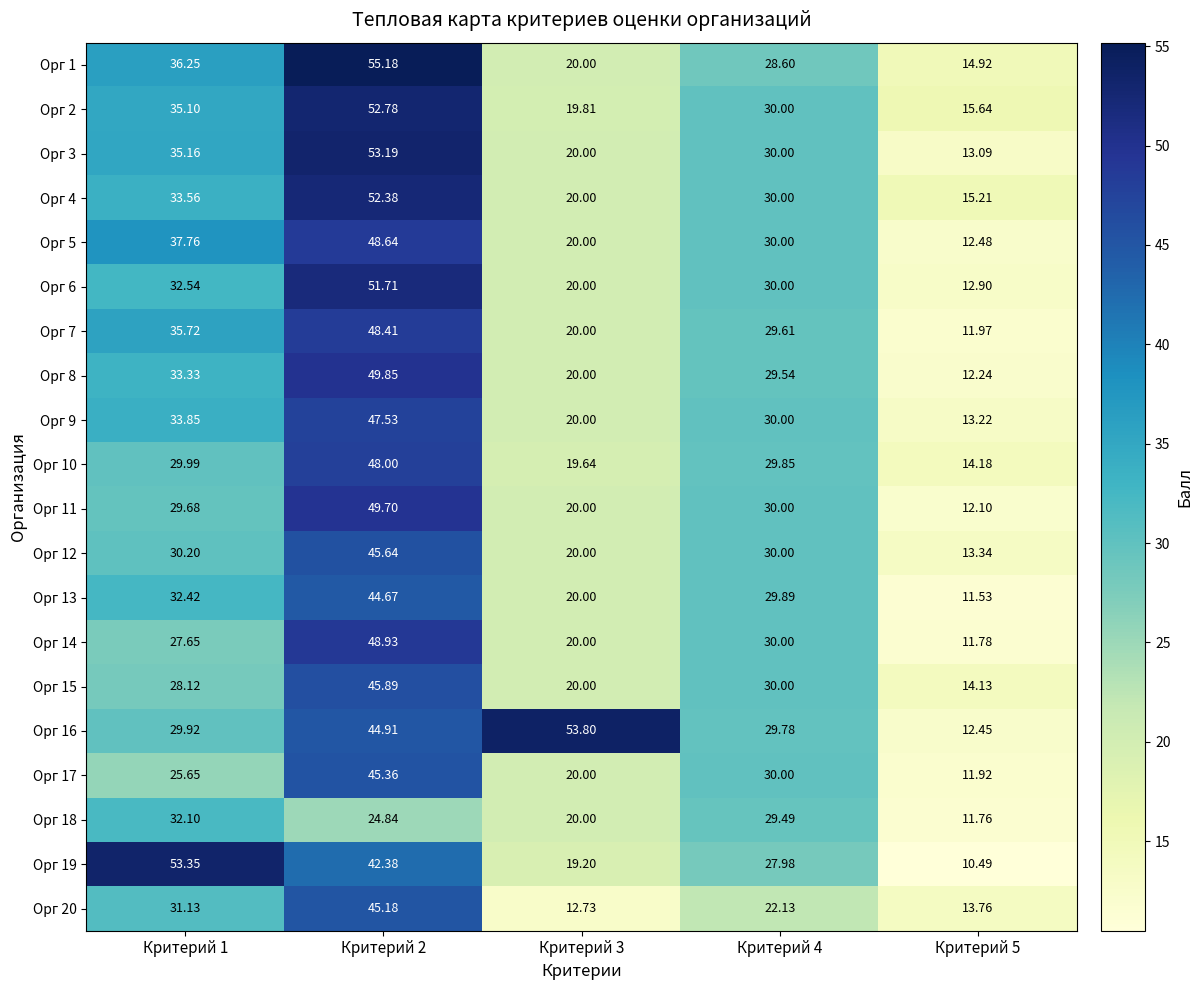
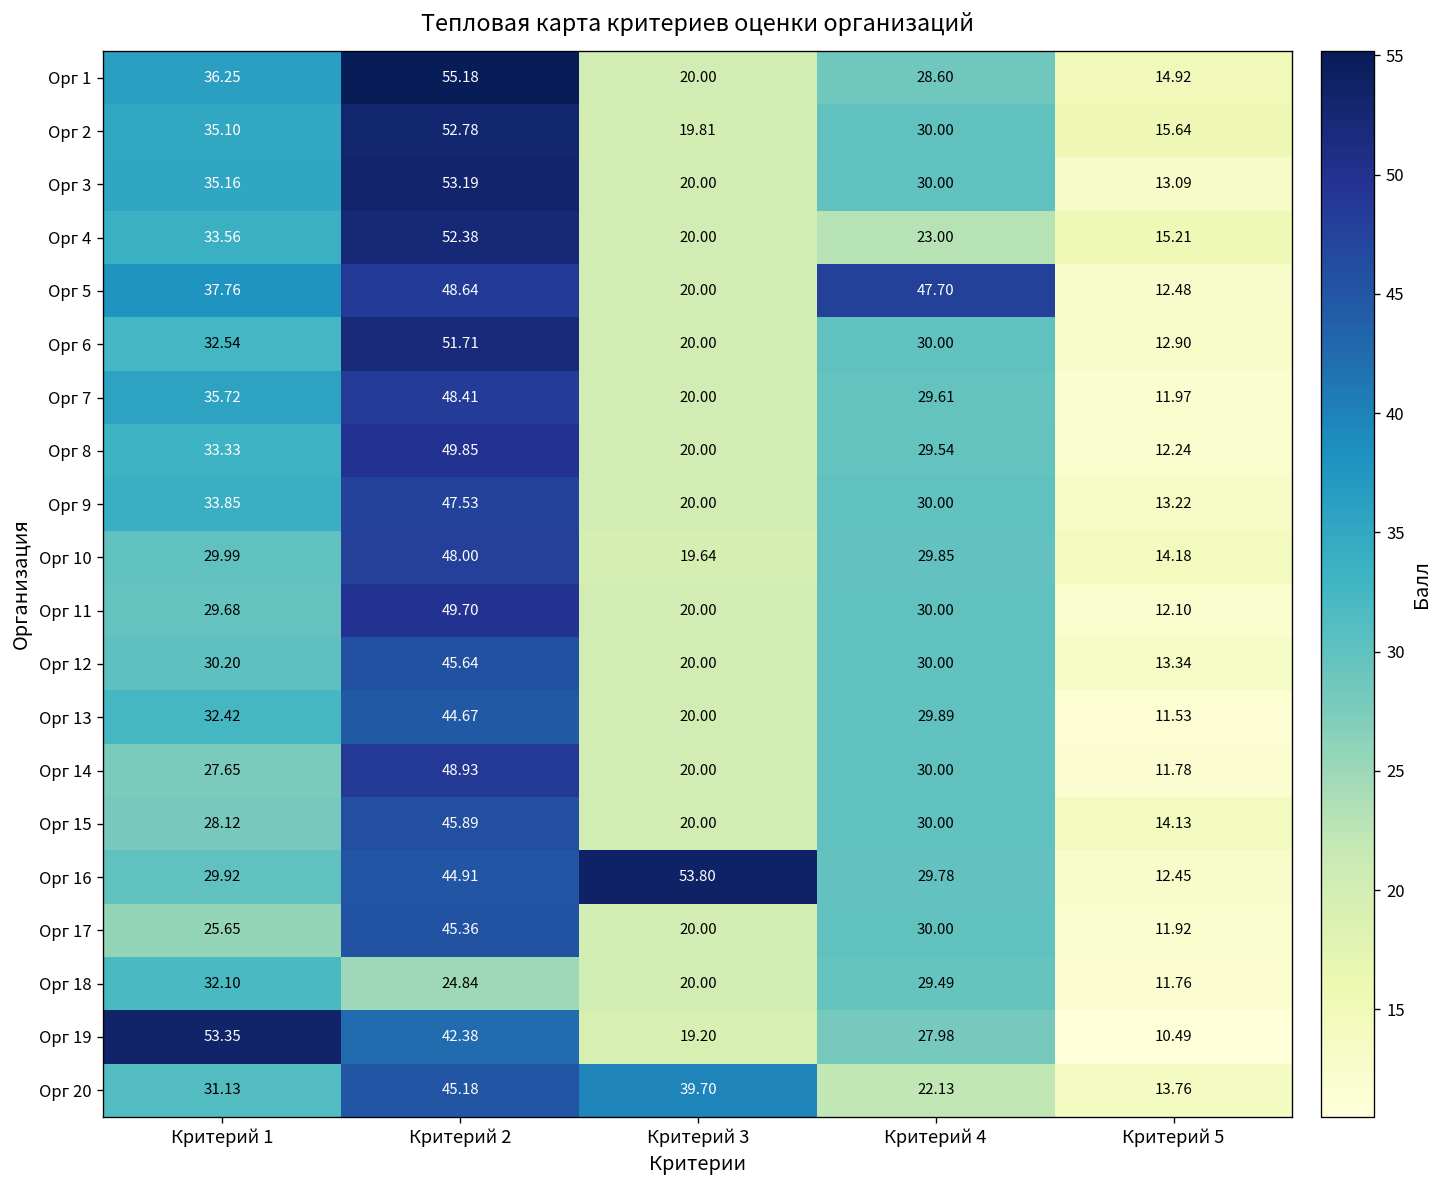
Орг 4, Критерий 4: 30.00 -> 23.00
Орг 5, Критерий 4: 30.00 -> 47.70
Орг 20, Критерий 3: 12.73 -> 39.70
